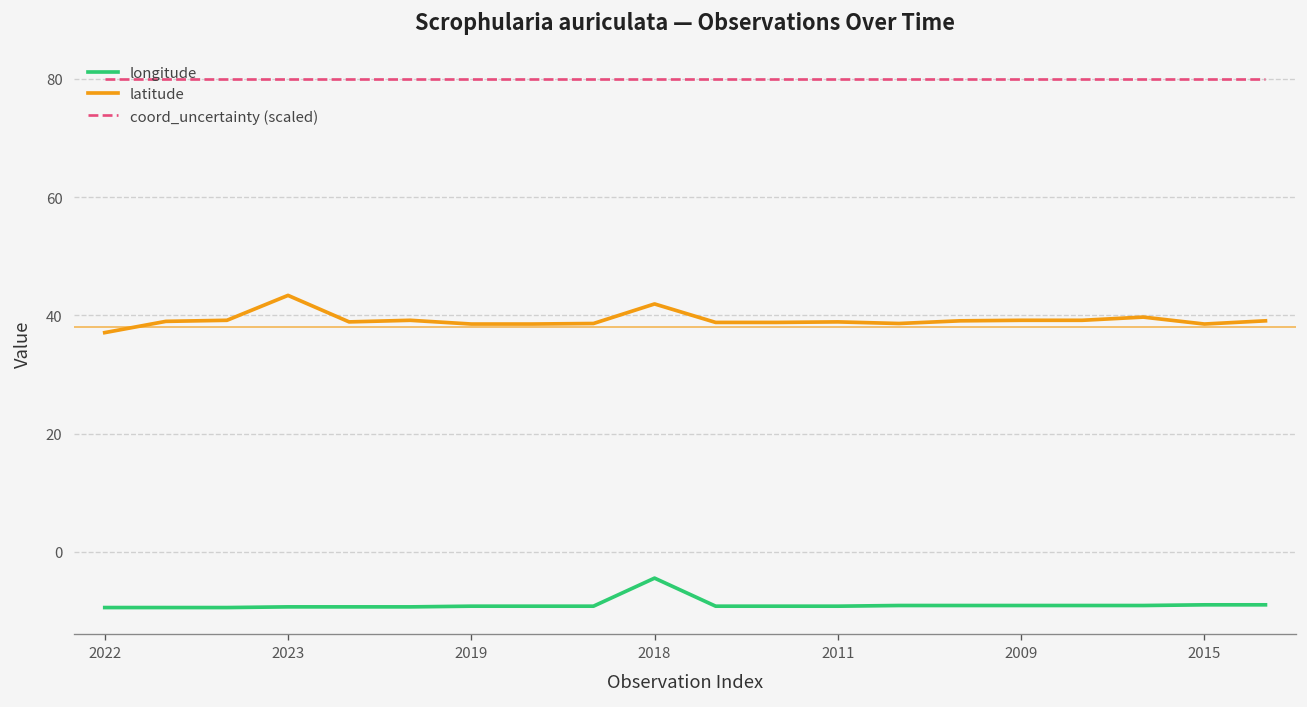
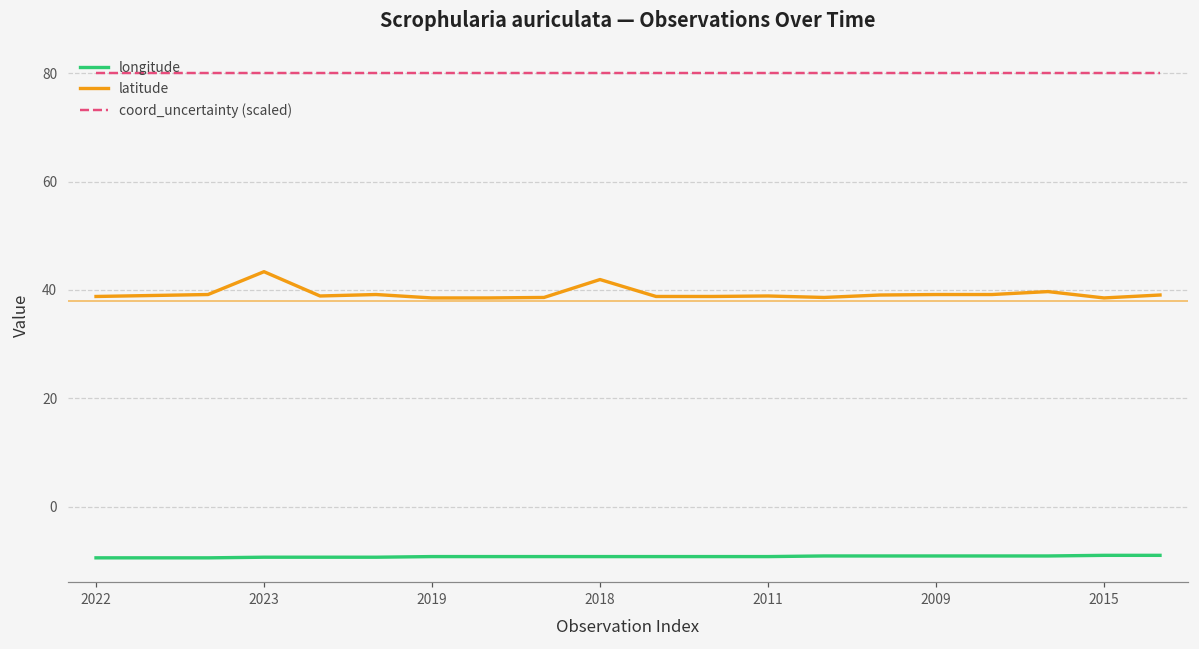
latitude, 2022: 37 -> 39
longitude, 2018: -4 -> -9
